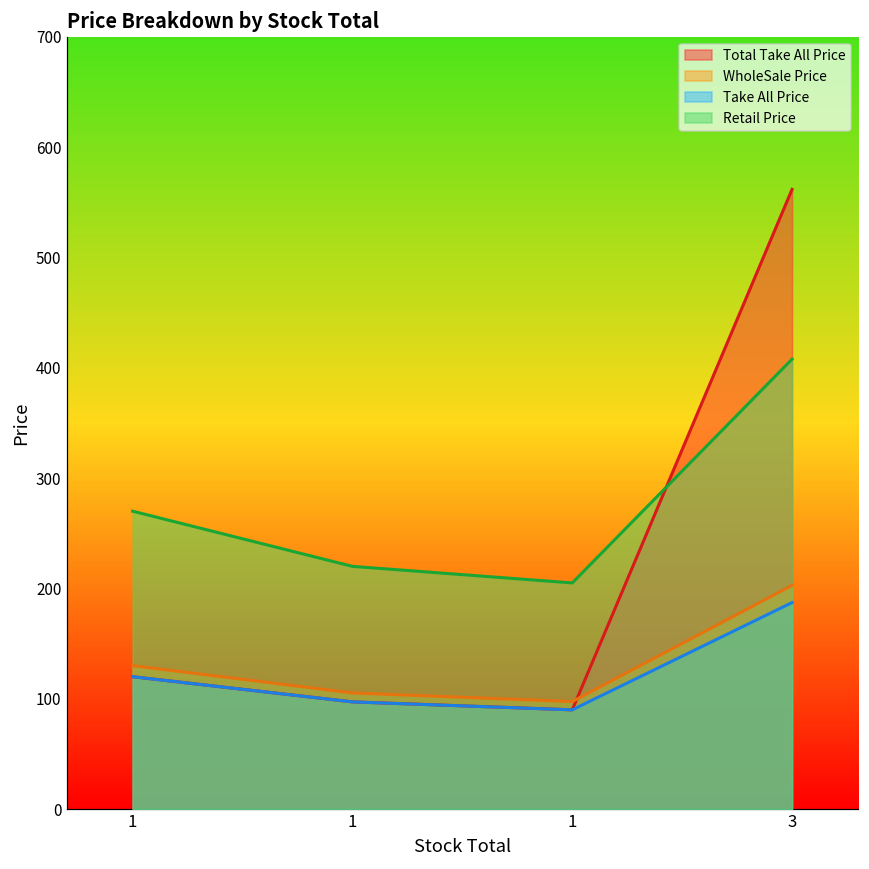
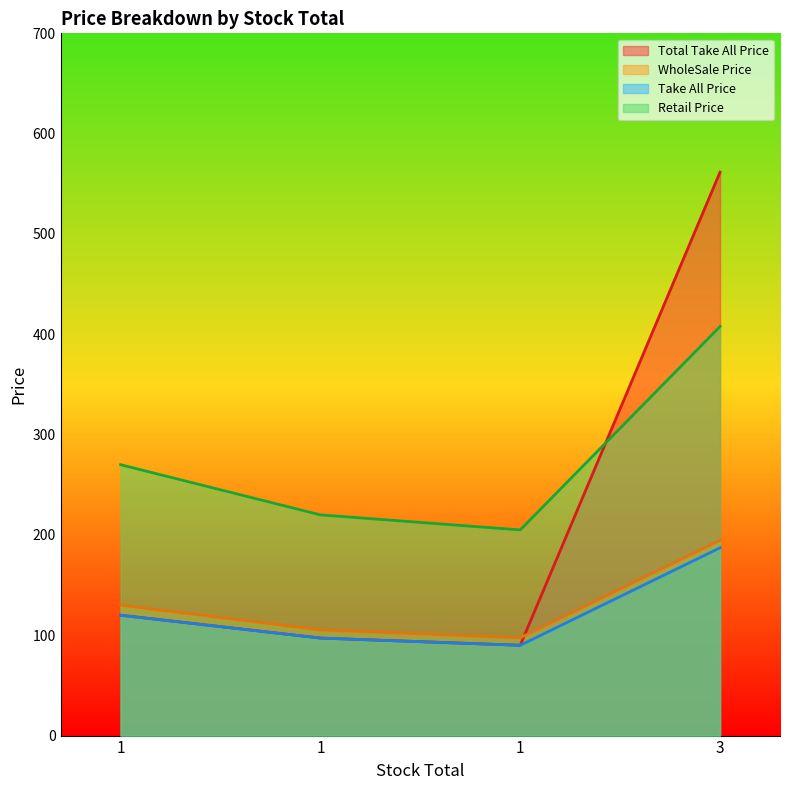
WholeSale Price, 3: 203 -> 195
